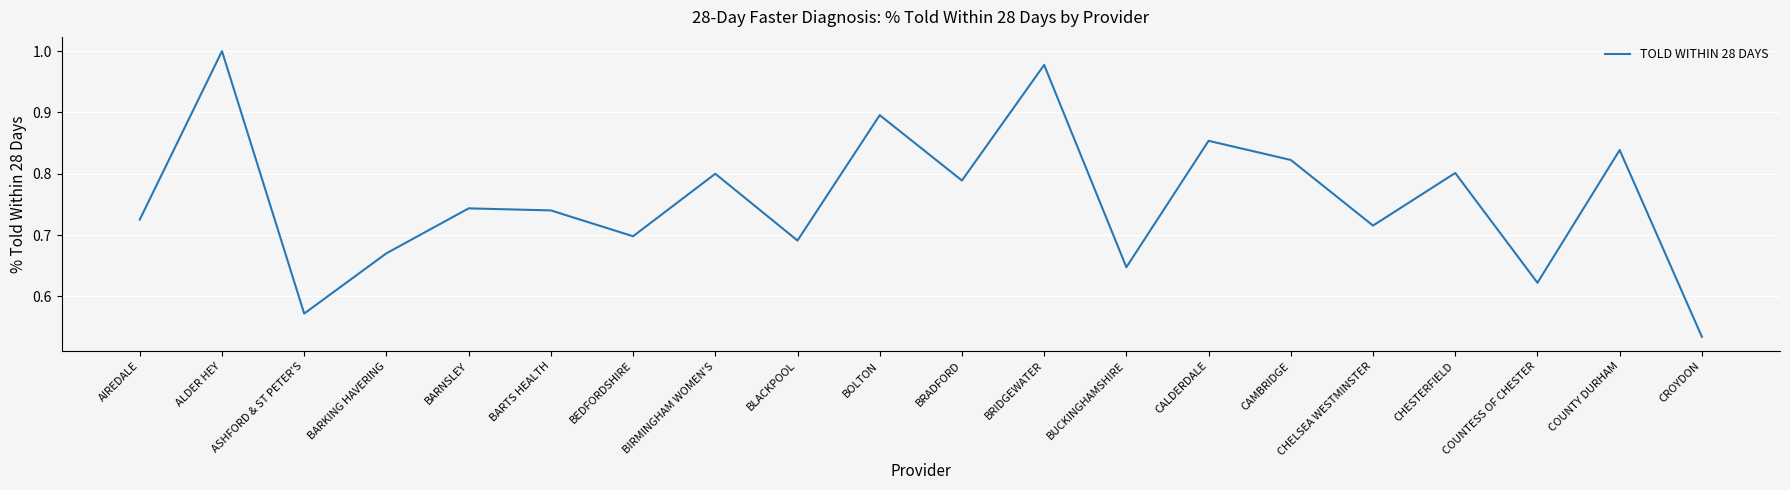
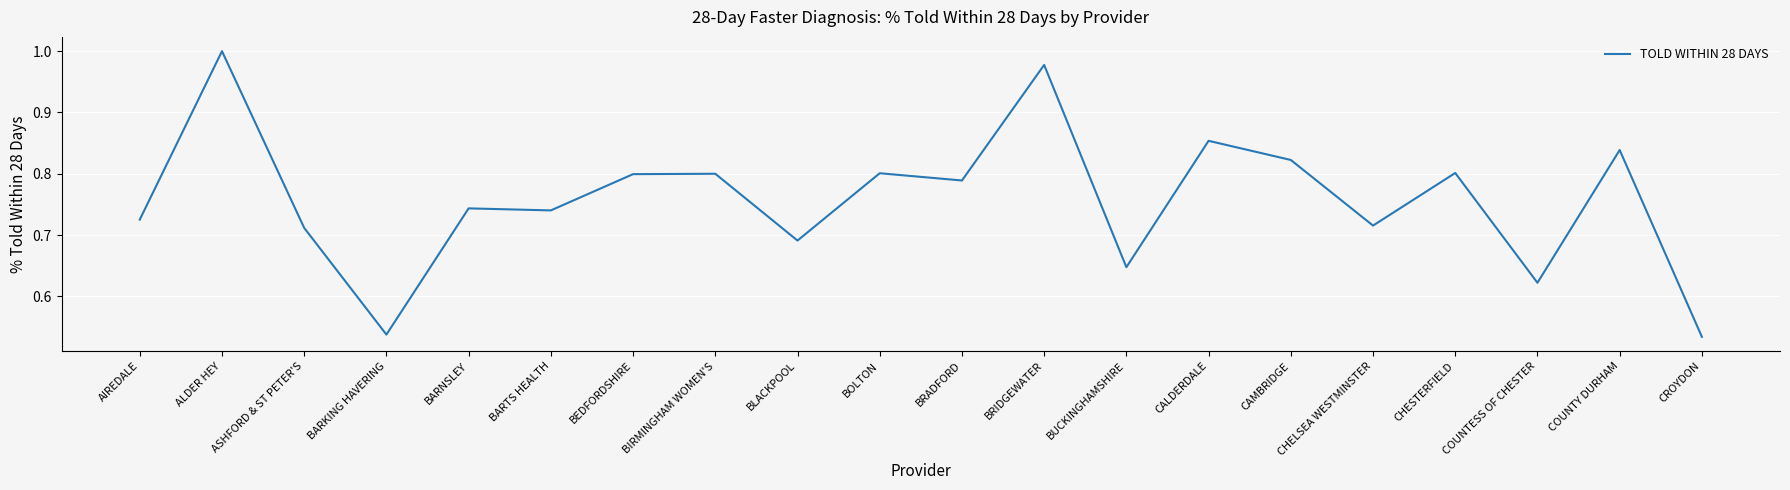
ASHFORD & ST PETER'S: 0.57 -> 0.71
BARKING HAVERING: 0.67 -> 0.54
BEDFORDSHIRE: 0.70 -> 0.80
BOLTON: 0.90 -> 0.80
